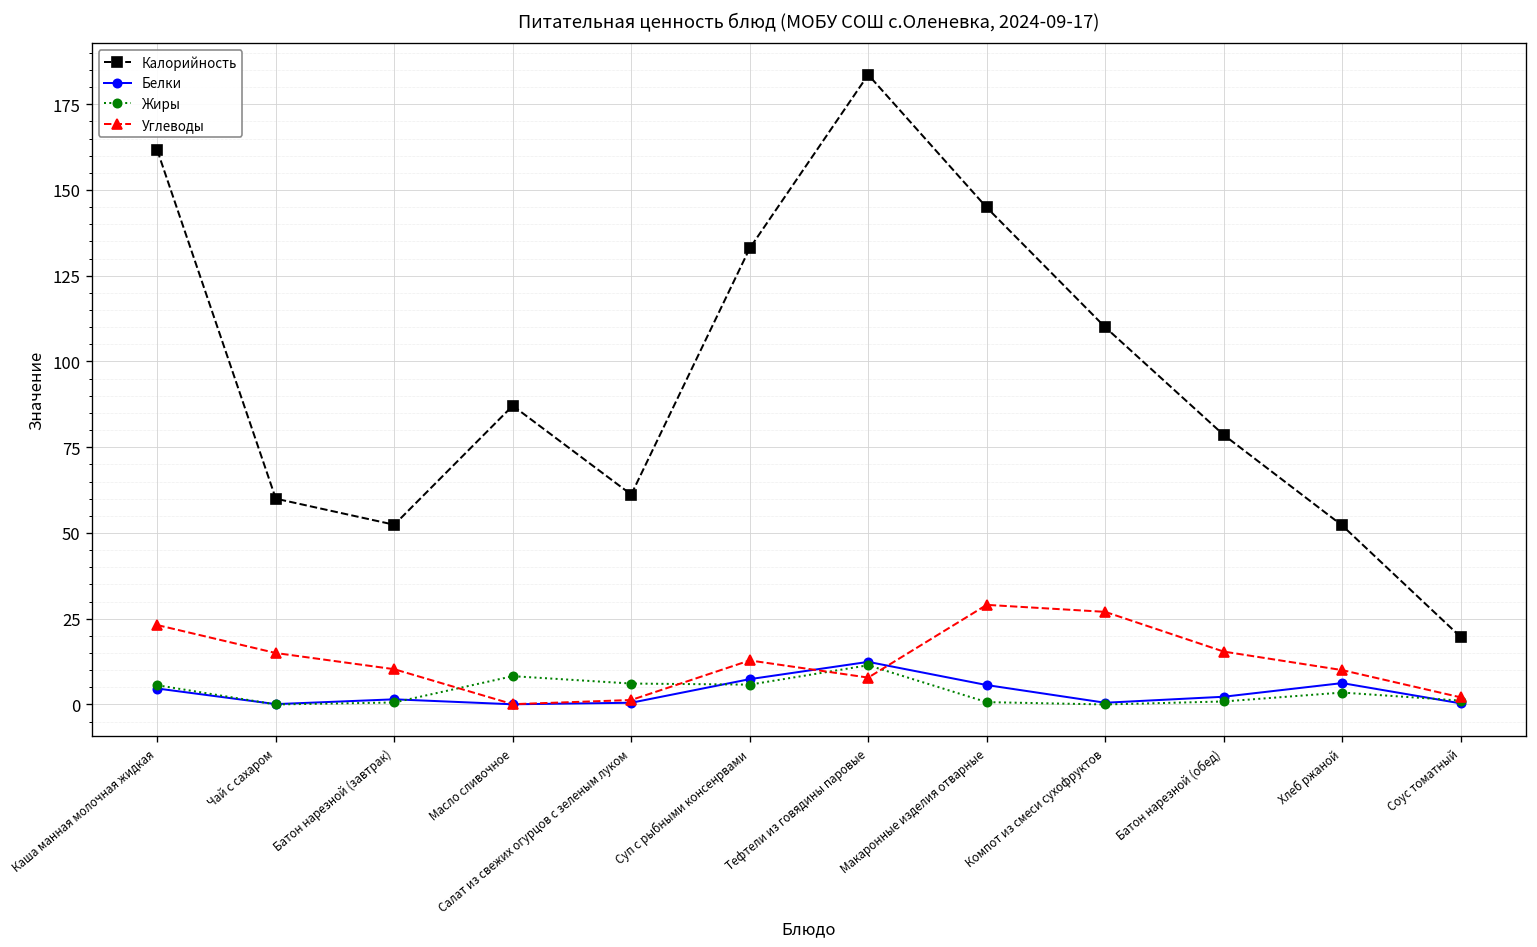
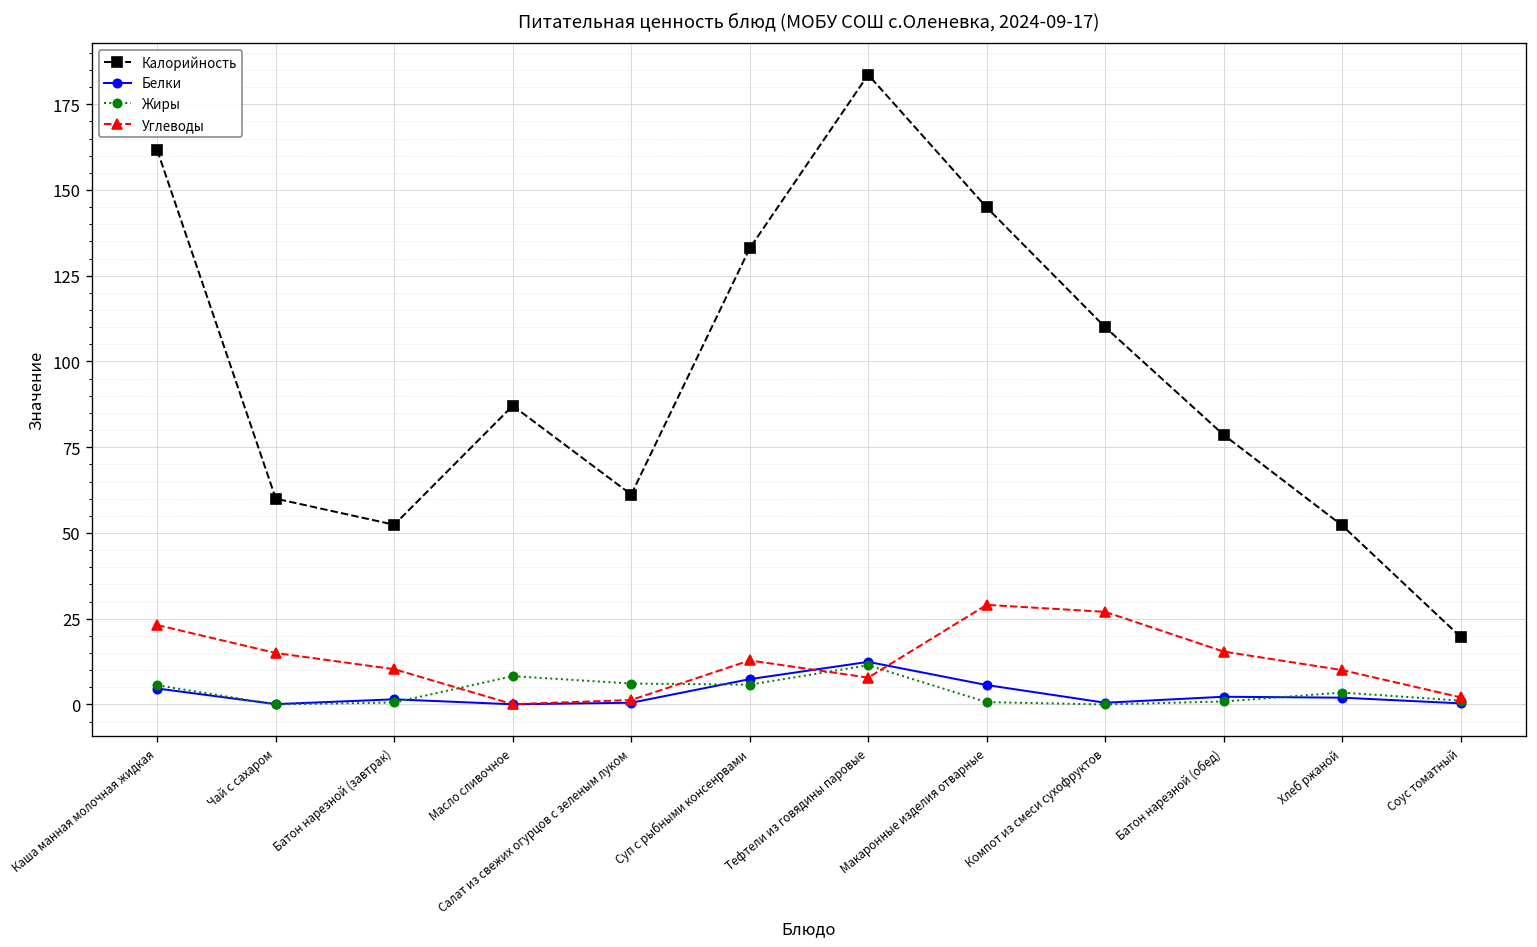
Белки, Хлеб ржаной: 6 -> 2
